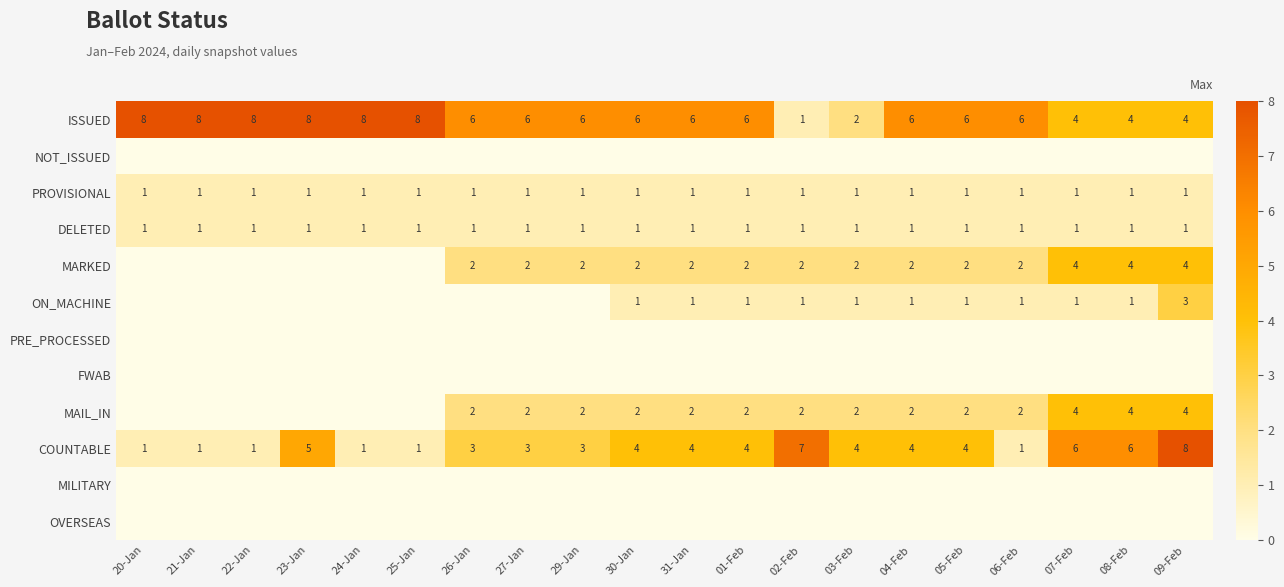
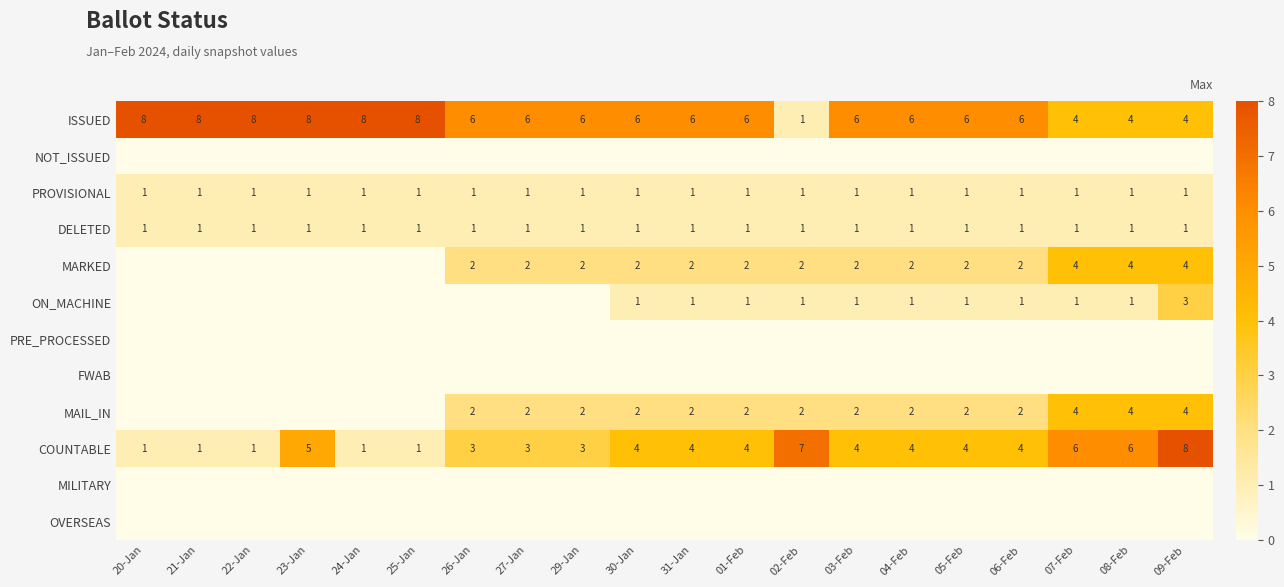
ISSUED, 03-Feb: 2 -> 6
COUNTABLE, 06-Feb: 1 -> 4
